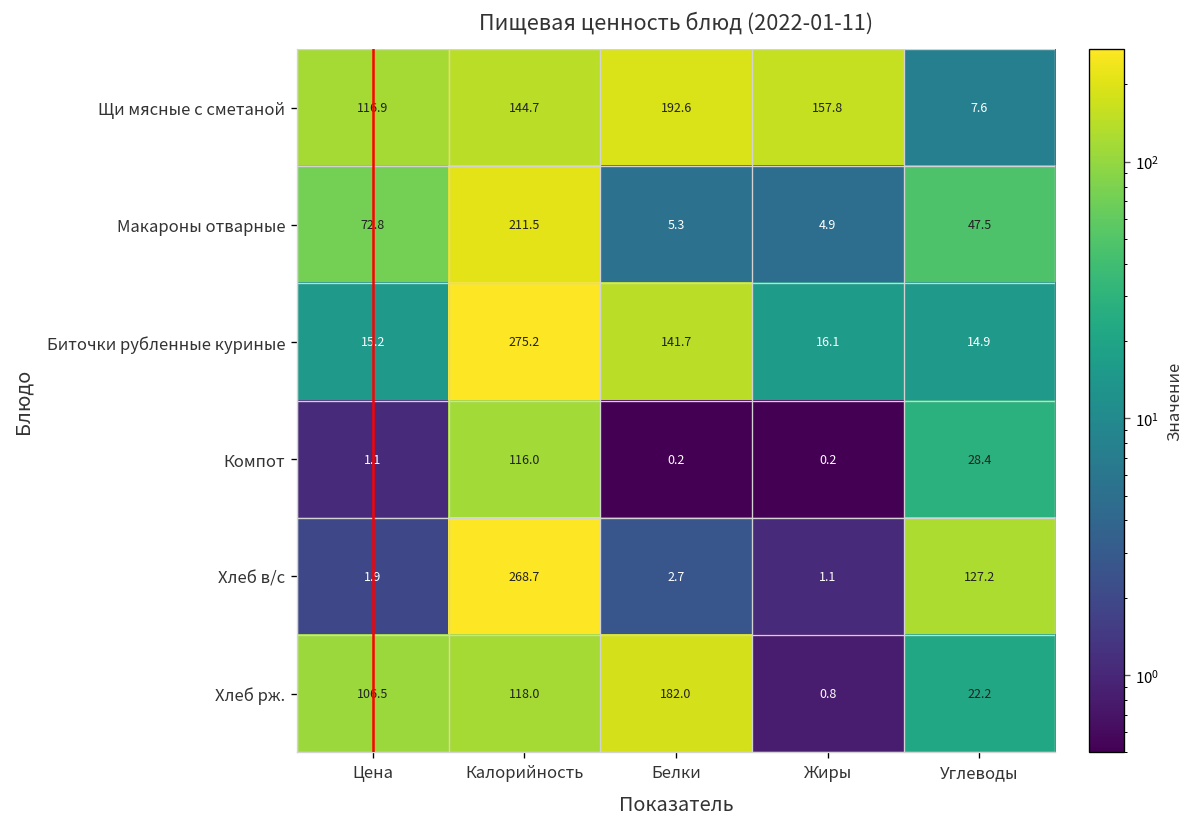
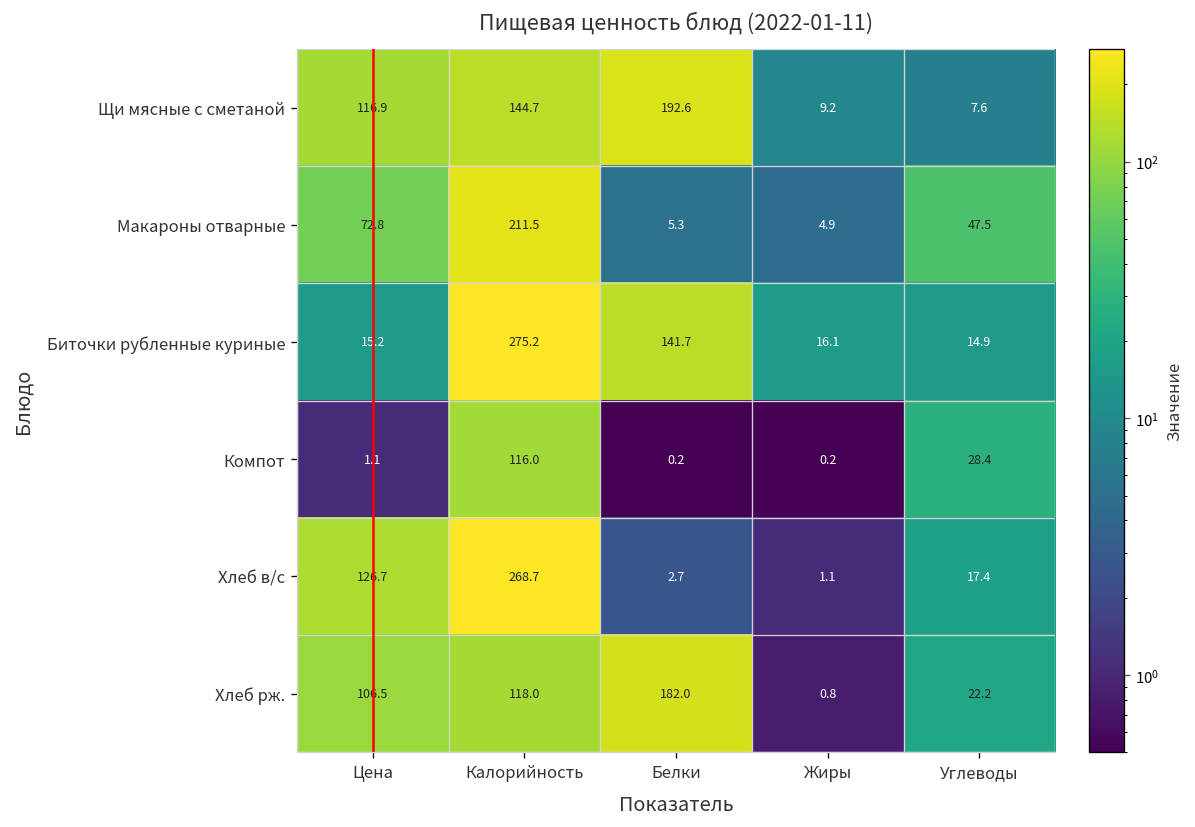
Щи мясные с сметаной, Жиры: 157.8 -> 9.2
Хлеб в/с, Цена: 1.9 -> 126.7
Хлеб в/с, Углеводы: 127.2 -> 17.4
